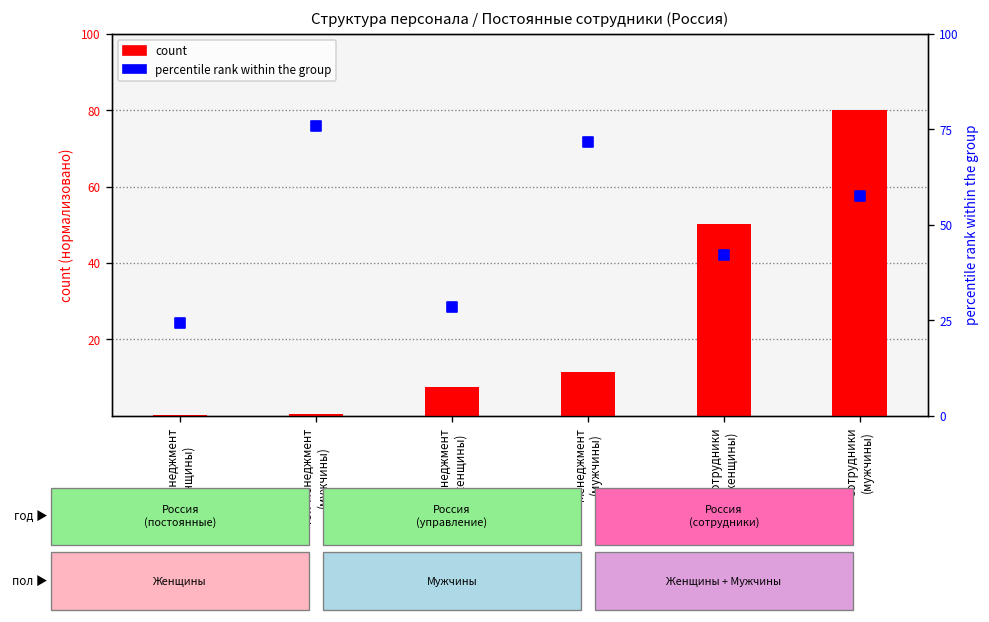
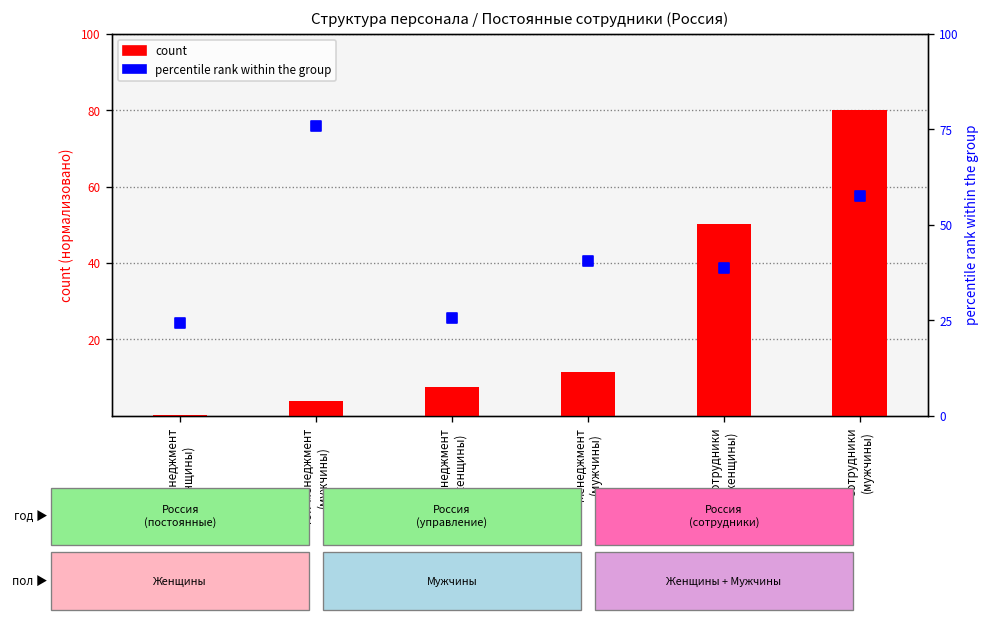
count, Топ-менеджмент (мужчины): 0 -> 4
percentile rank within the group, Менеджмент (женщины): 28 -> 26
percentile rank within the group, Менеджмент (мужчины): 72 -> 41
percentile rank within the group, Сотрудники (женщины): 42 -> 39
